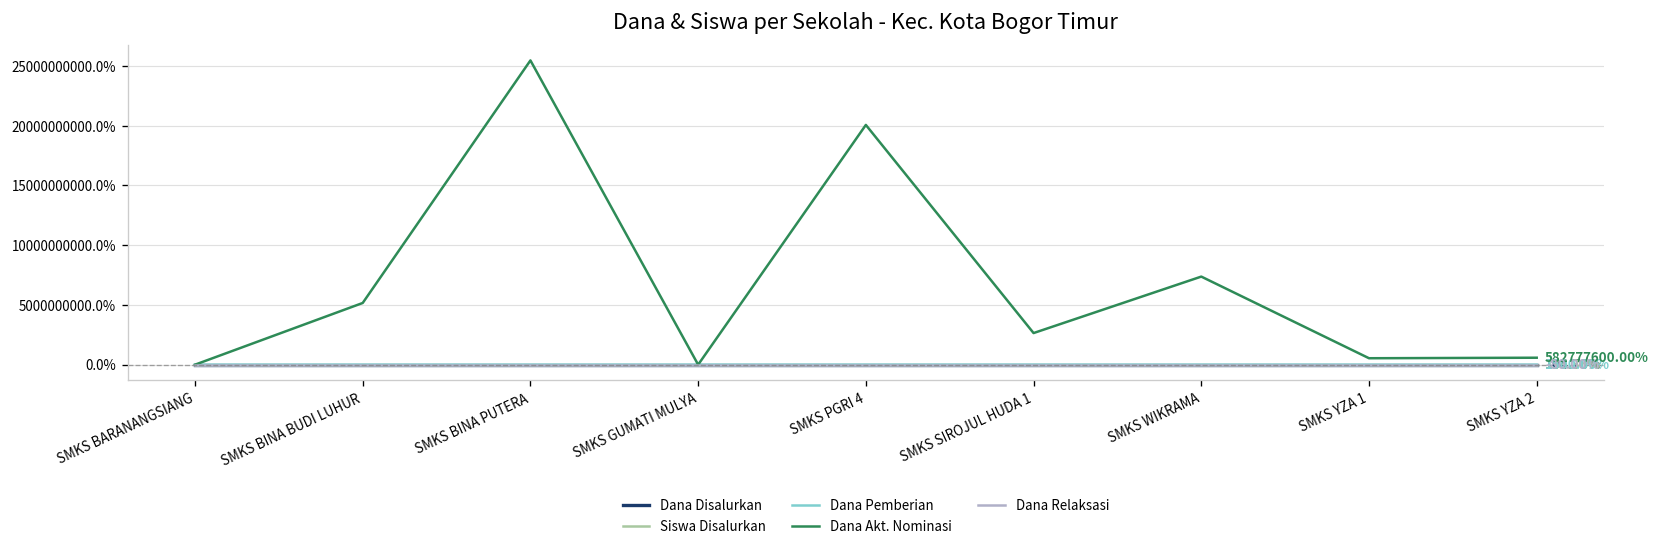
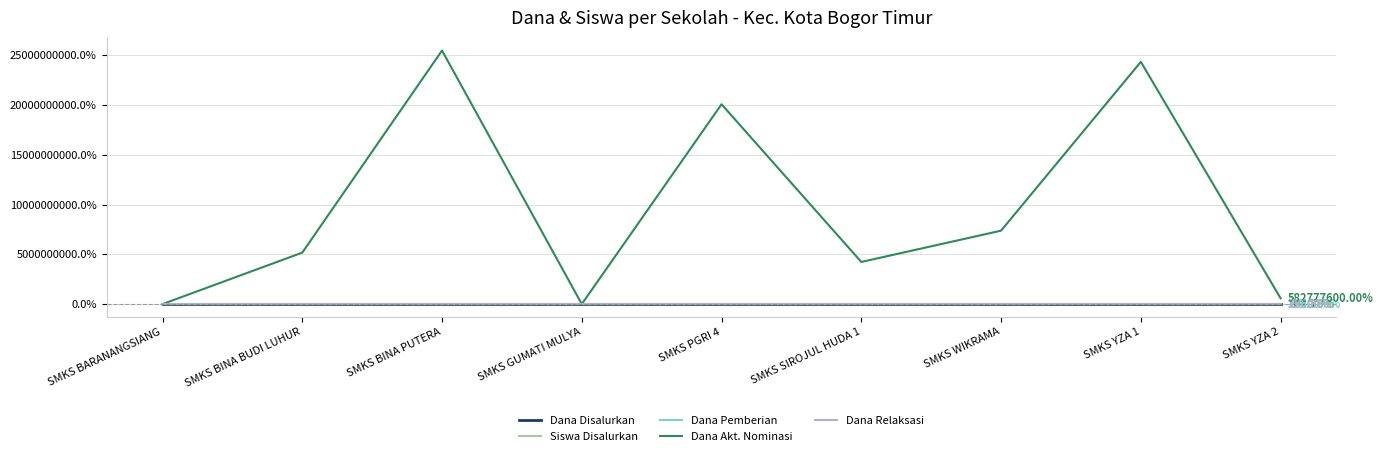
Dana Akt. Nominasi, SMKS SIROJUL HUDA 1: 3000000000% -> 4000000000%
Dana Akt. Nominasi, SMKS YZA 1: 1000000000% -> 24000000000%
